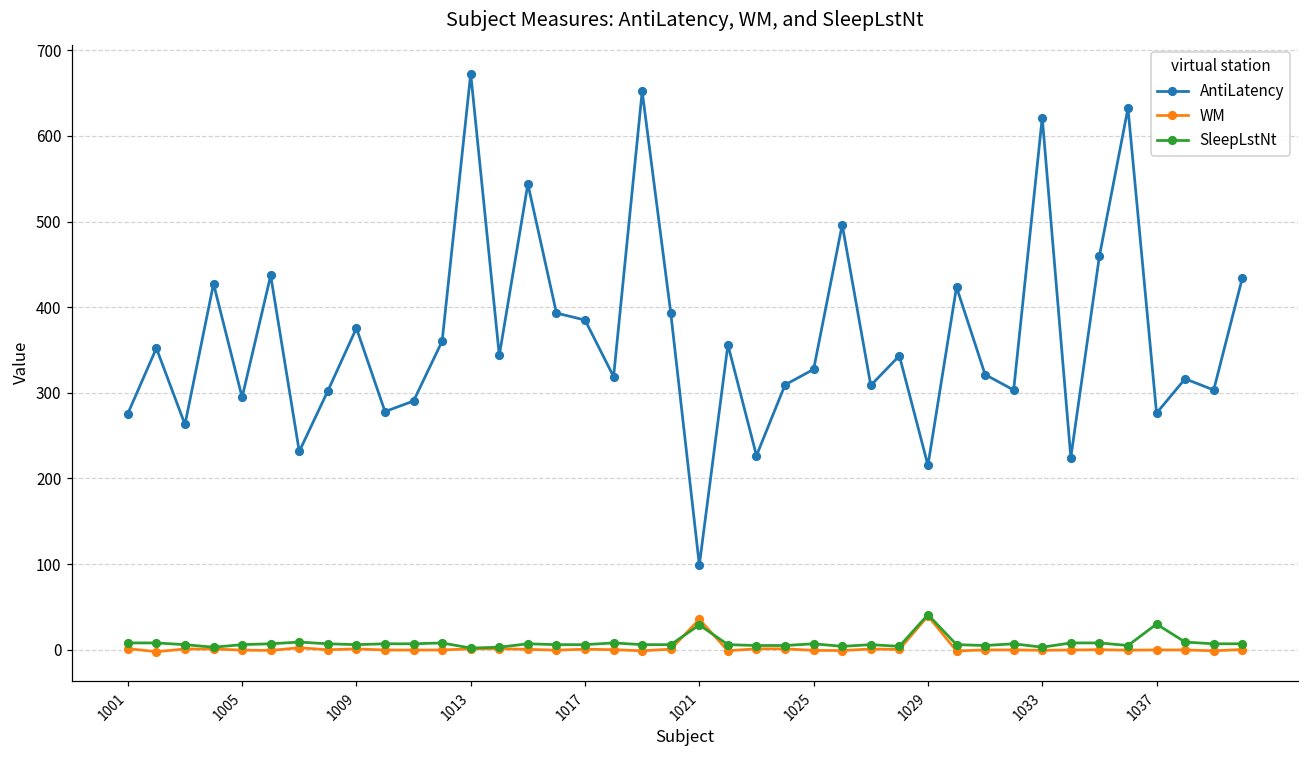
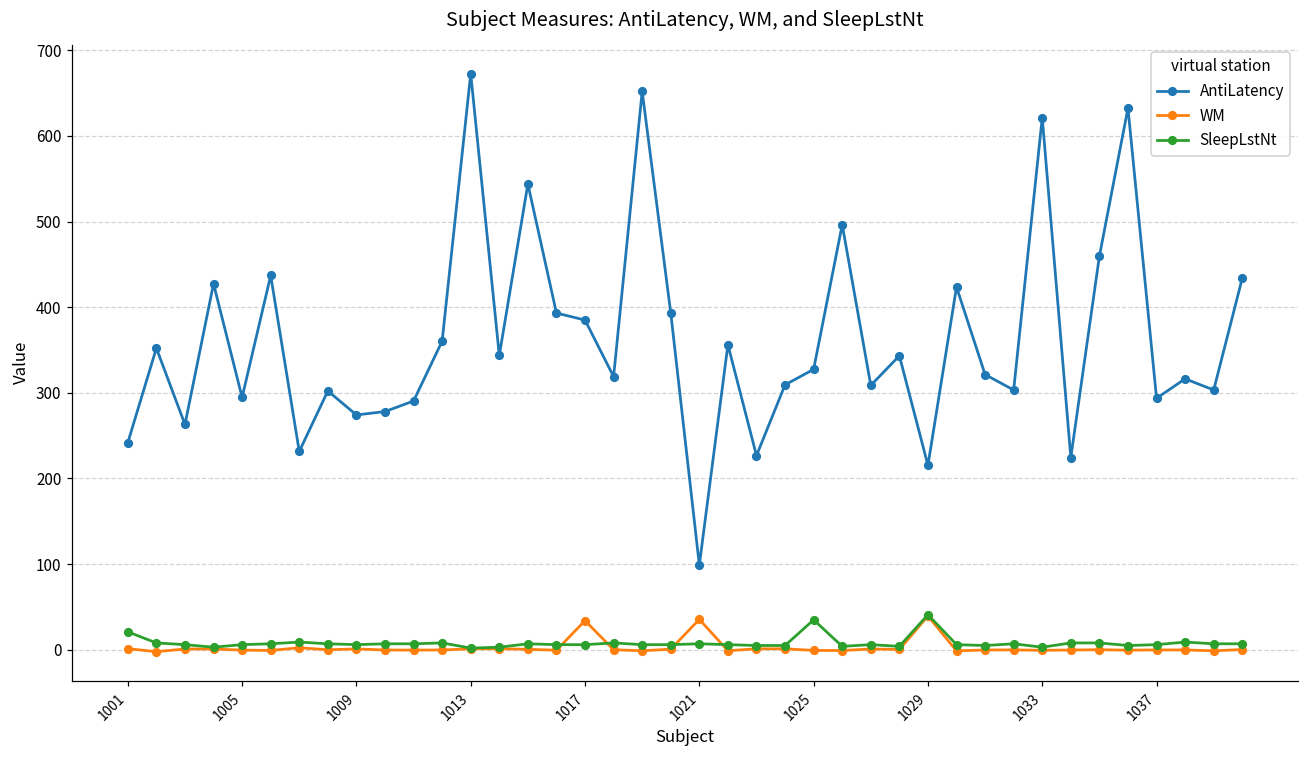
AntiLatency, 1001: 280 -> 240
SleepLstNt, 1001: 10 -> 20
AntiLatency, 1009: 380 -> 270
WM, 1017: 0 -> 30
SleepLstNt, 1021: 30 -> 10
SleepLstNt, 1025: 10 -> 40
AntiLatency, 1037: 280 -> 290
SleepLstNt, 1037: 30 -> 10
